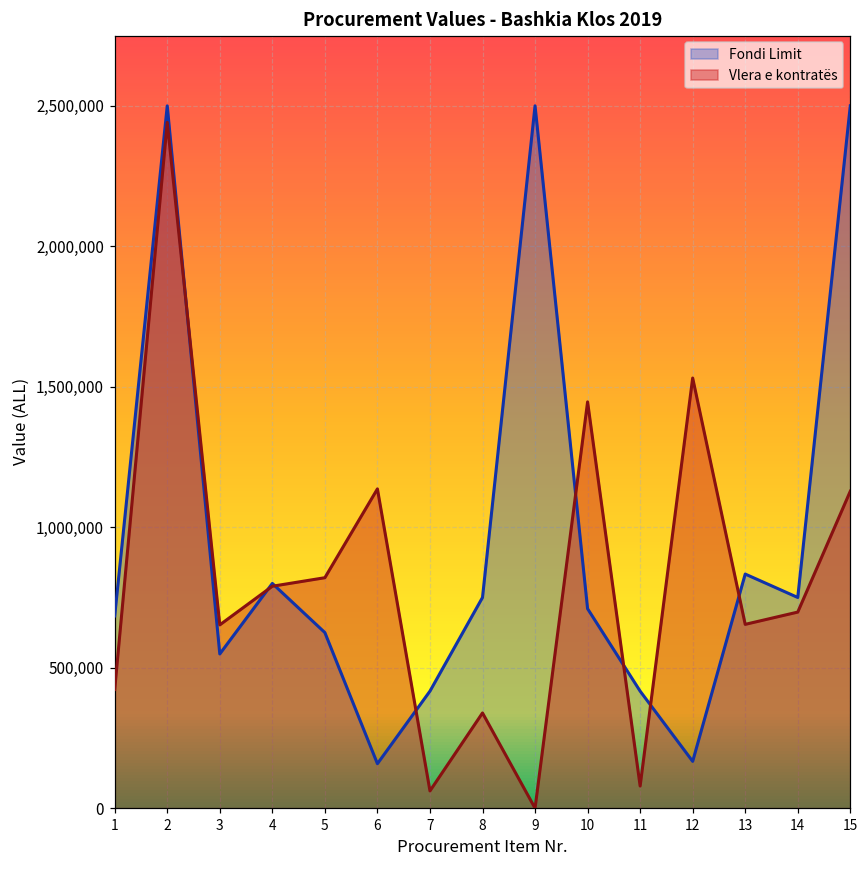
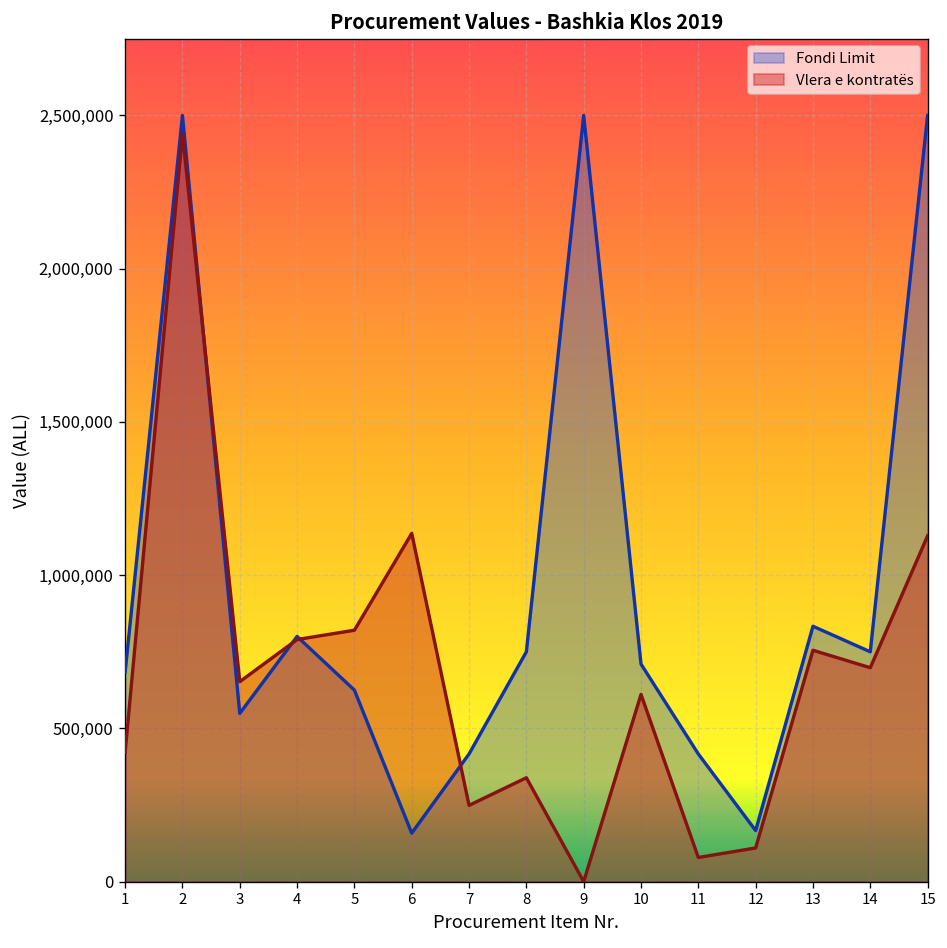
Vlera e kontratës, 7: 60,000 -> 250,000
Vlera e kontratës, 10: 1,450,000 -> 610,000
Vlera e kontratës, 12: 1,530,000 -> 110,000
Vlera e kontratës, 13: 650,000 -> 750,000
